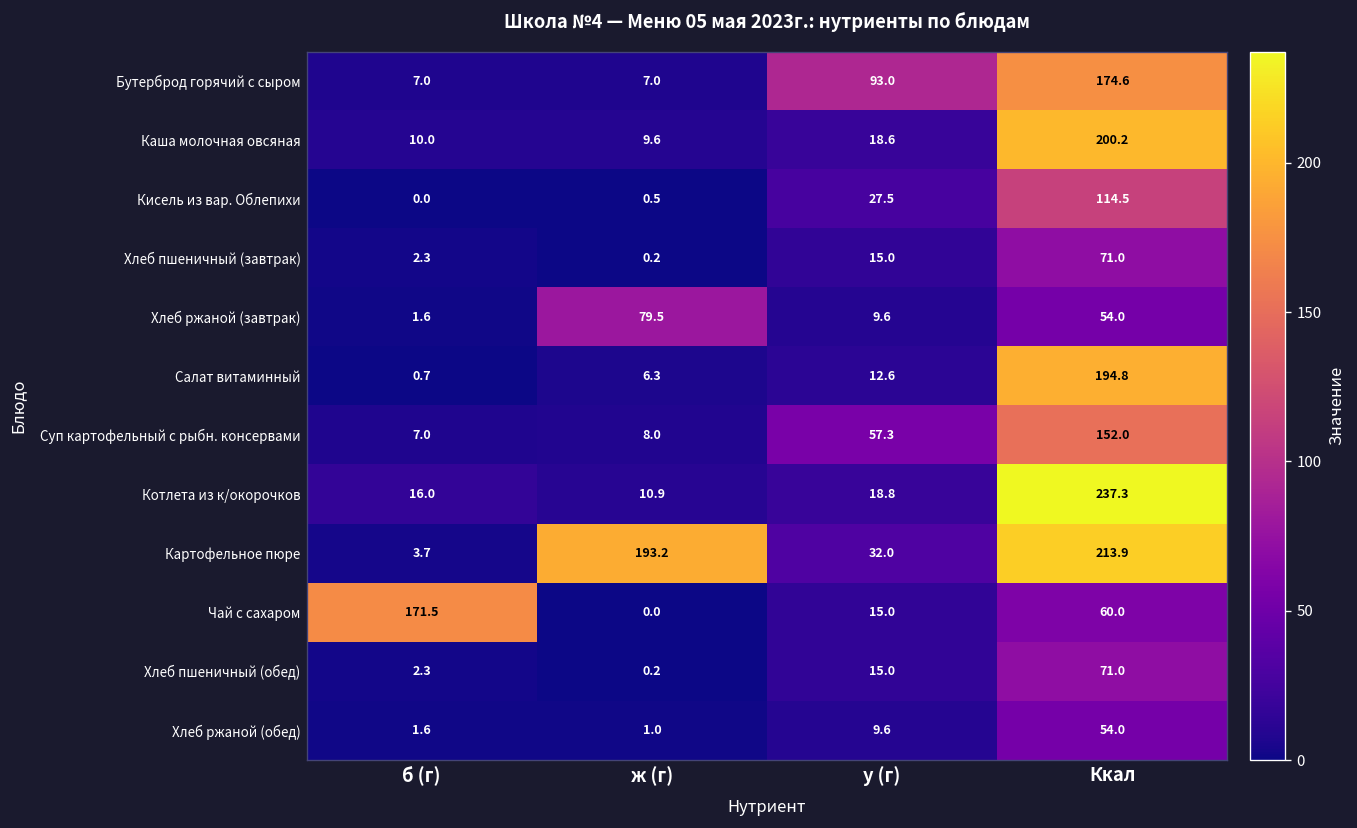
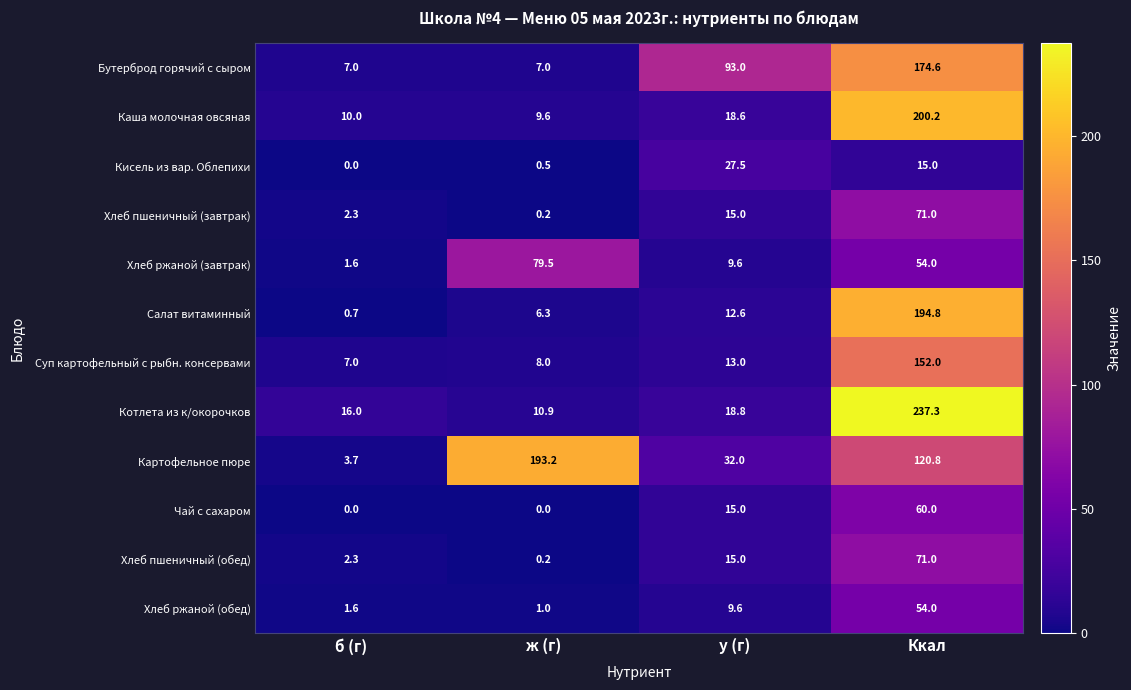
Кисель из вар. Облепихи, Ккал: 114.5 -> 15.0
Суп картофельный с рыбн. консервами, у (г): 57.3 -> 13.0
Картофельное пюре, Ккал: 213.9 -> 120.8
Чай с сахаром, б (г): 171.5 -> 0.0
